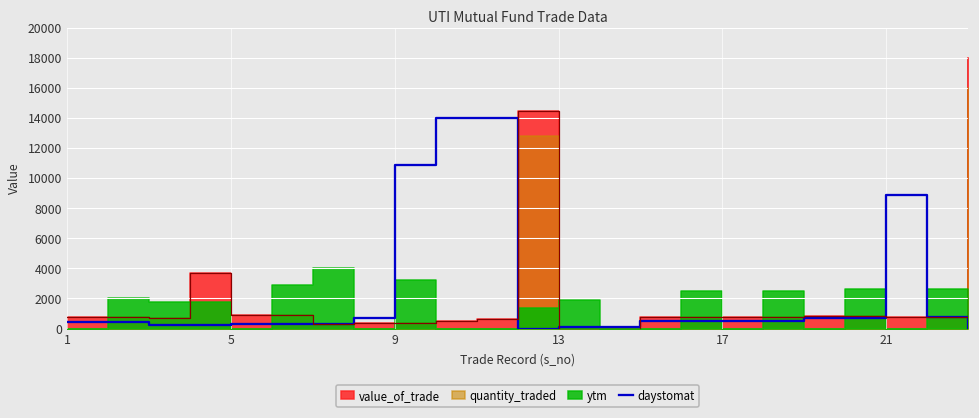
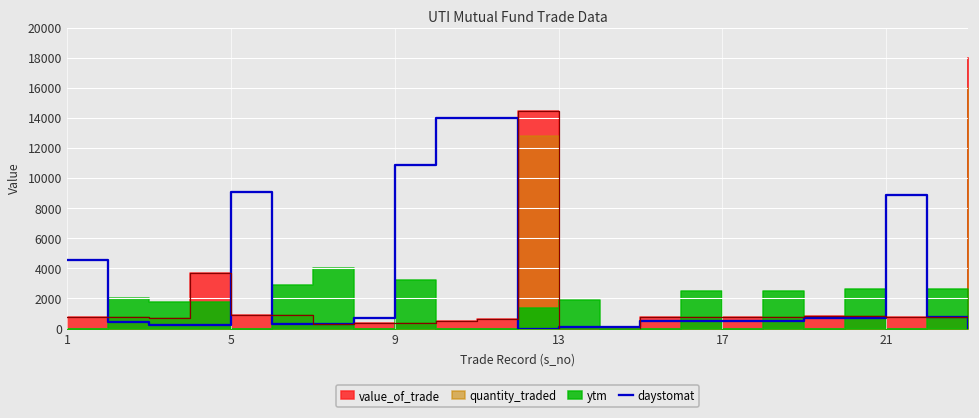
daystomat, 1: 400 -> 4600
daystomat, 5: 300 -> 9100
